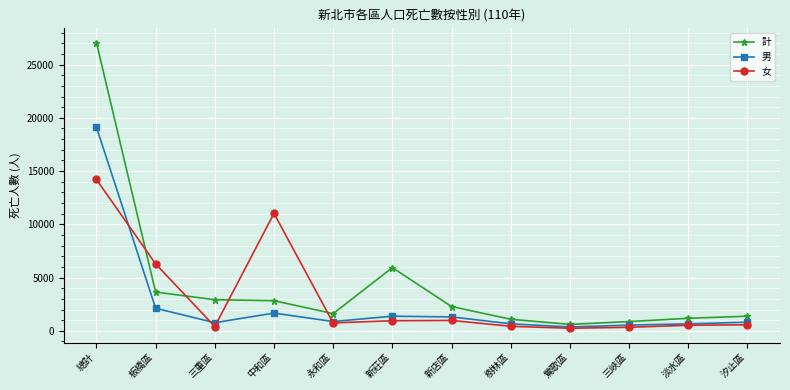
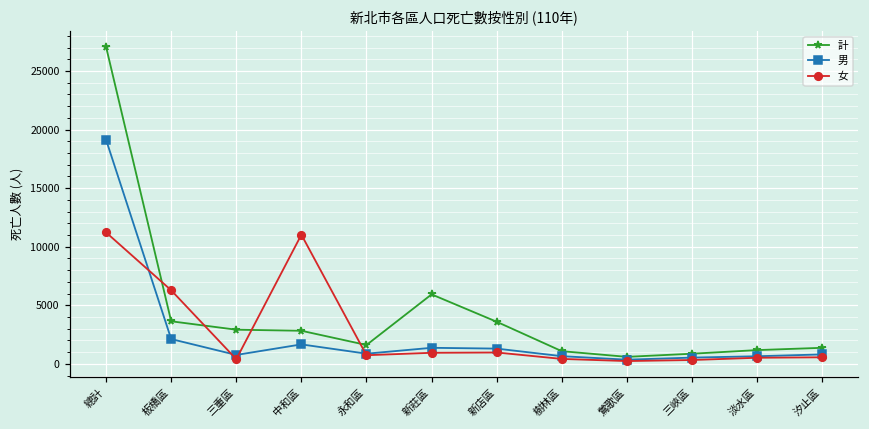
女, 總計: 14200 -> 11200
計, 新店區: 2300 -> 3600
